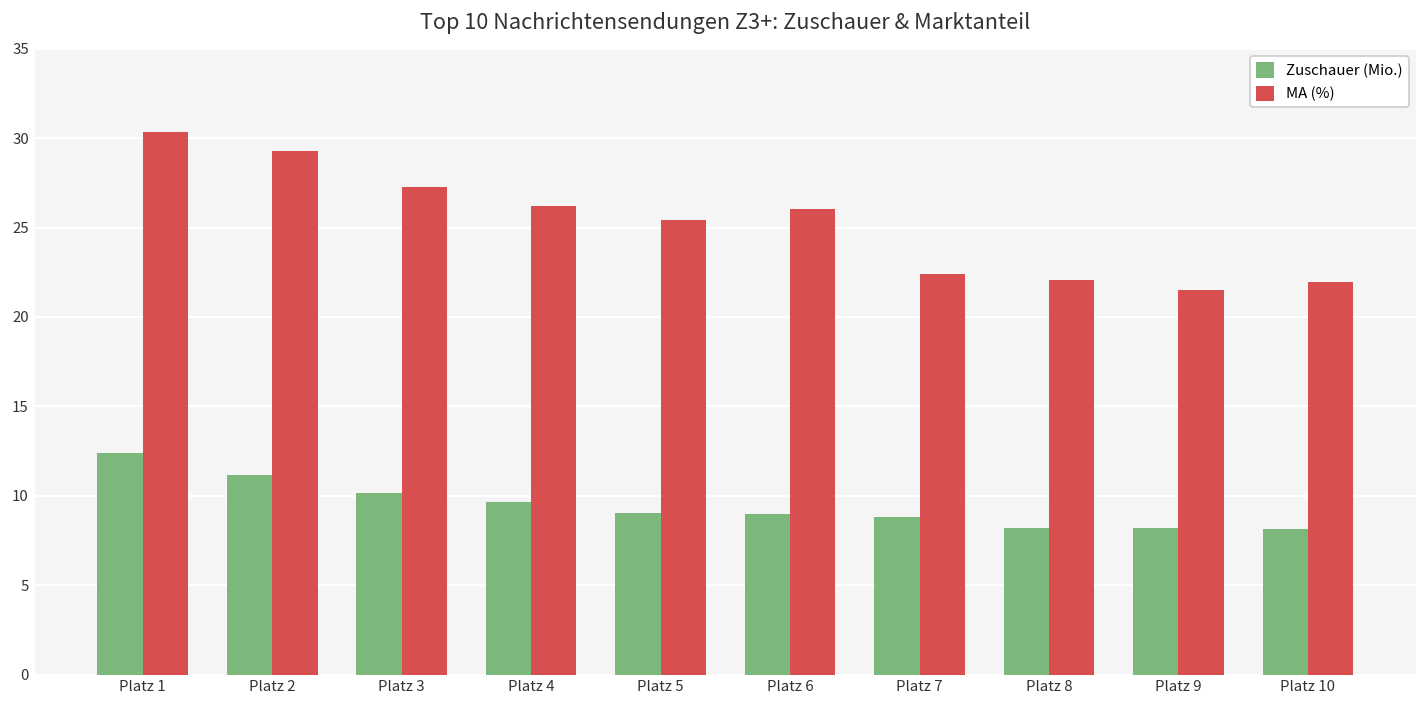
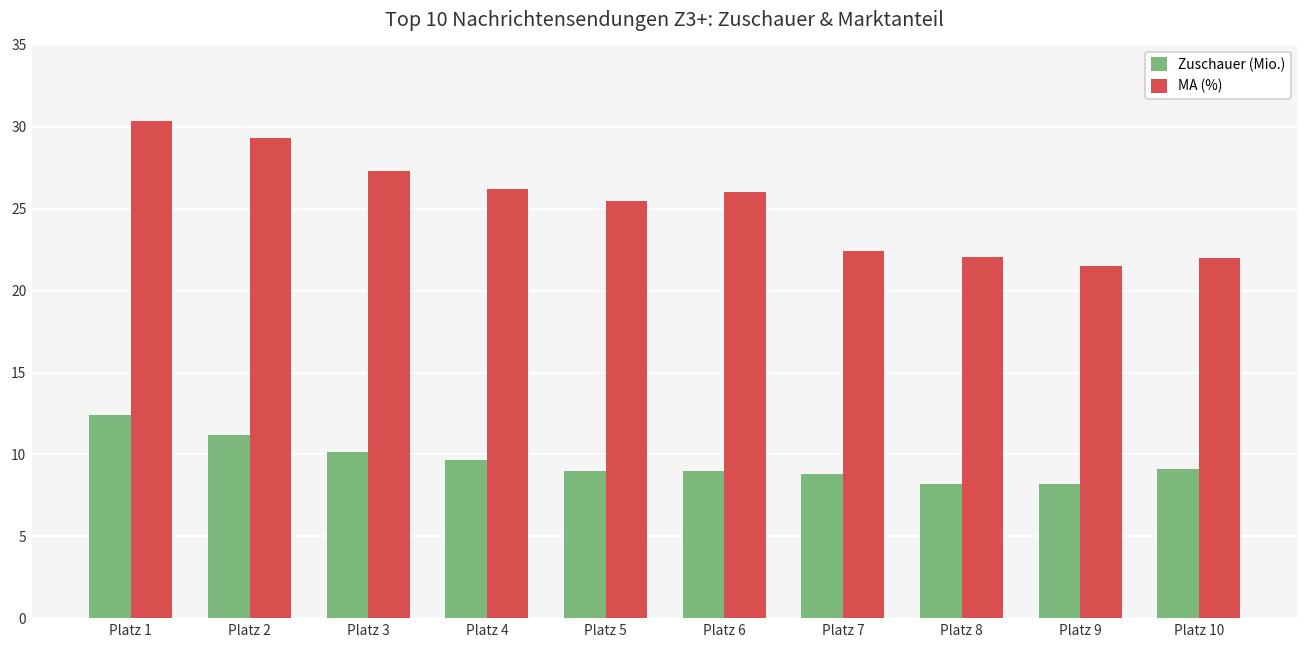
Zuschauer (Mio.), Platz 10: 8.1 -> 9.1
